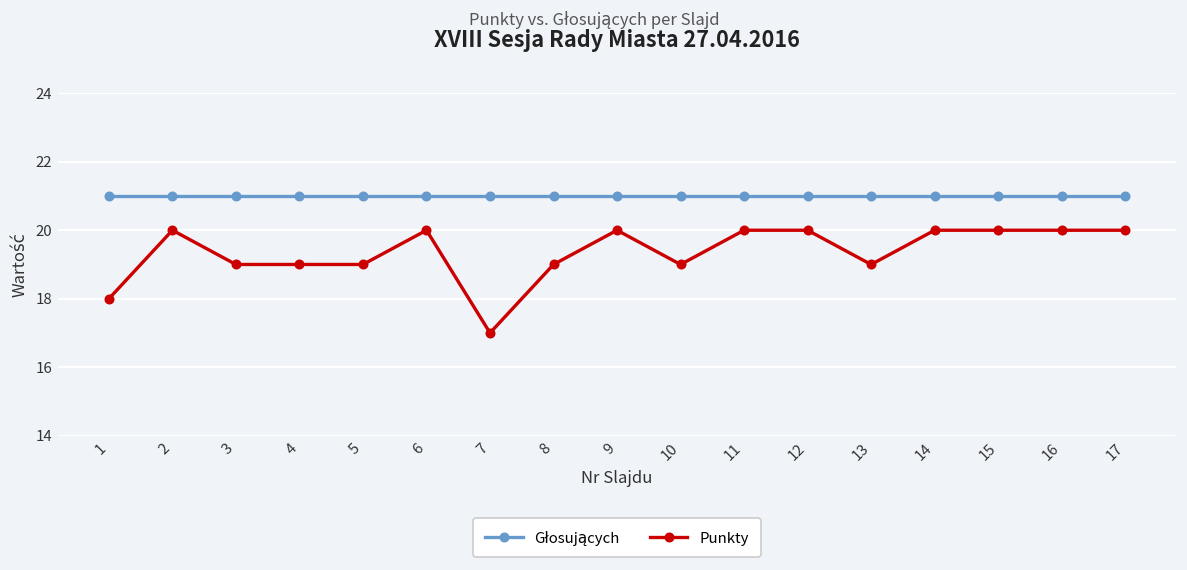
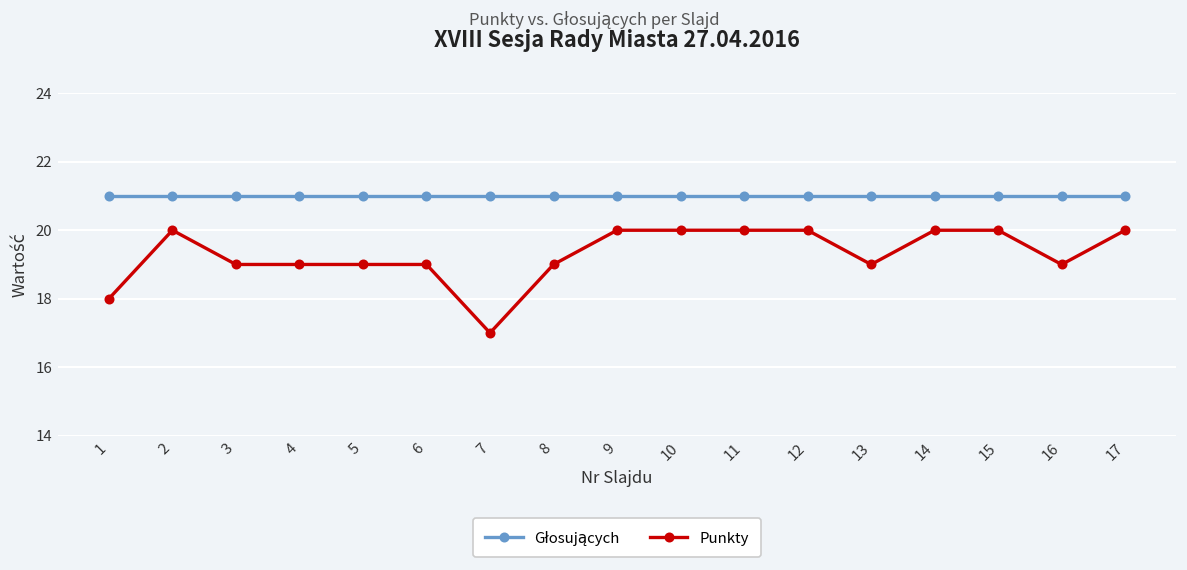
Punkty, 6: 20 -> 19
Punkty, 10: 19 -> 20
Punkty, 16: 20 -> 19
